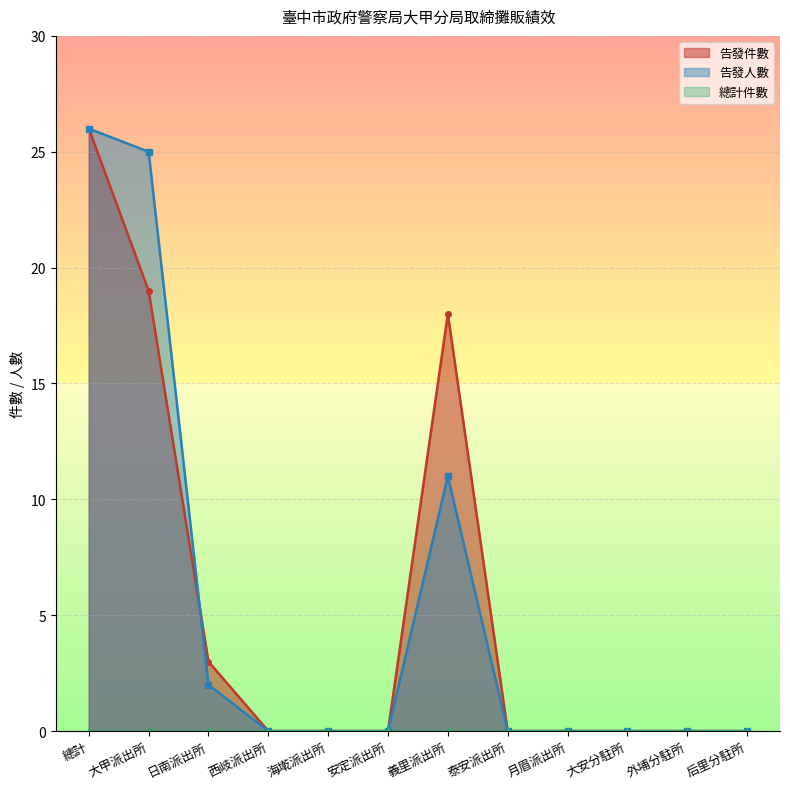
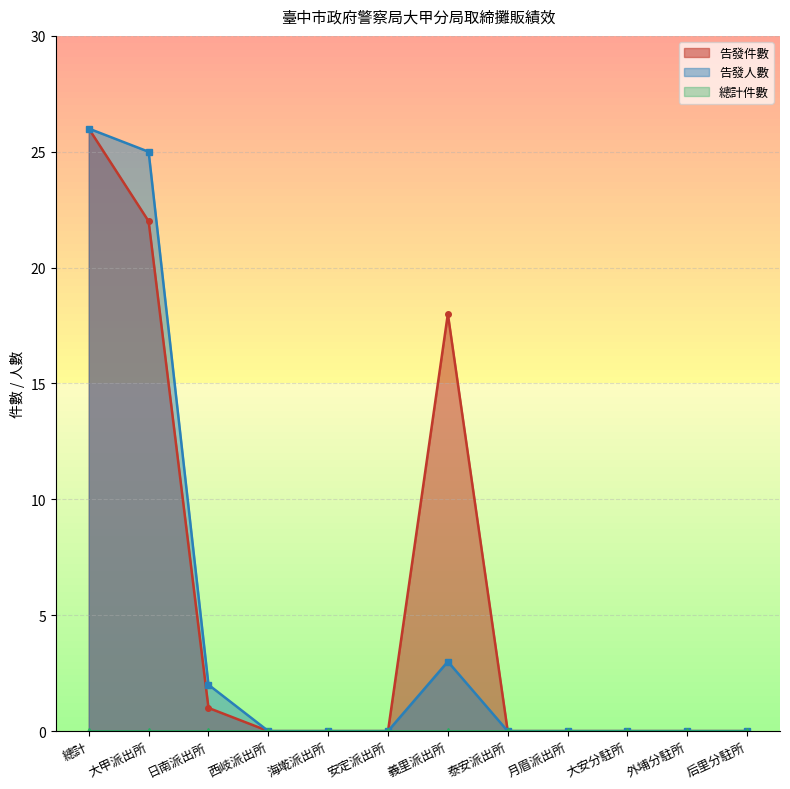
告發件數, 大甲派出所: 19 -> 22
告發件數, 日南派出所: 3 -> 1
告發人數, 義里派出所: 11 -> 3
